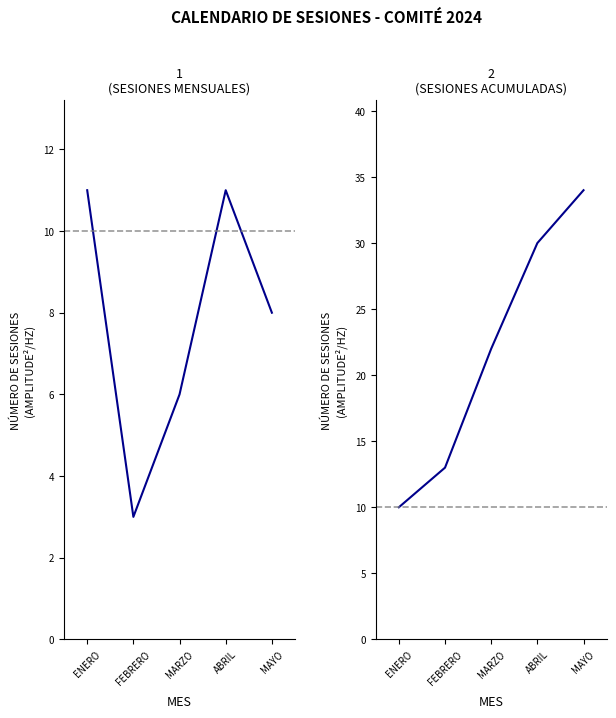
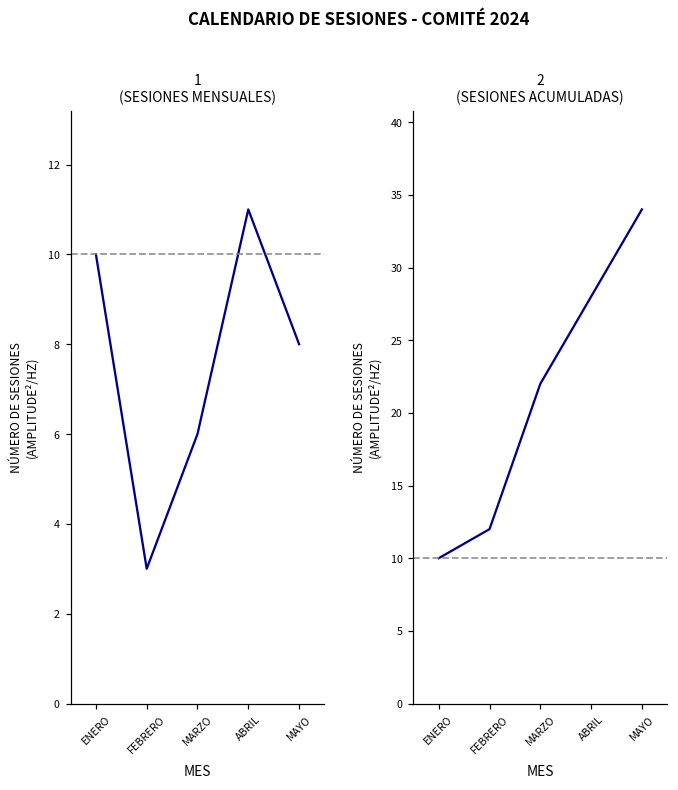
1 (SESIONES MENSUALES), ENERO: 11 -> 10
2 (SESIONES ACUMULADAS), FEBRERO: 13 -> 12
2 (SESIONES ACUMULADAS), ABRIL: 30 -> 28
